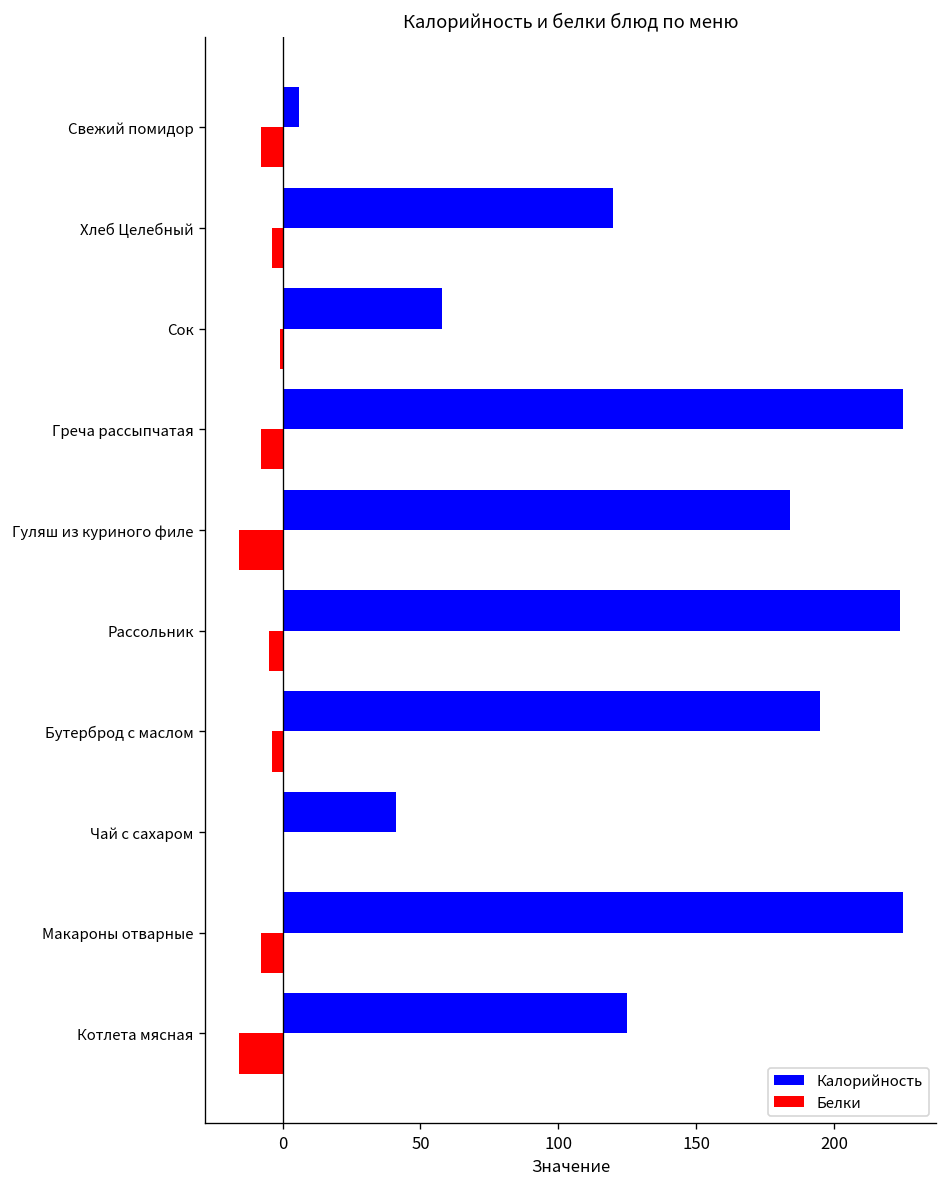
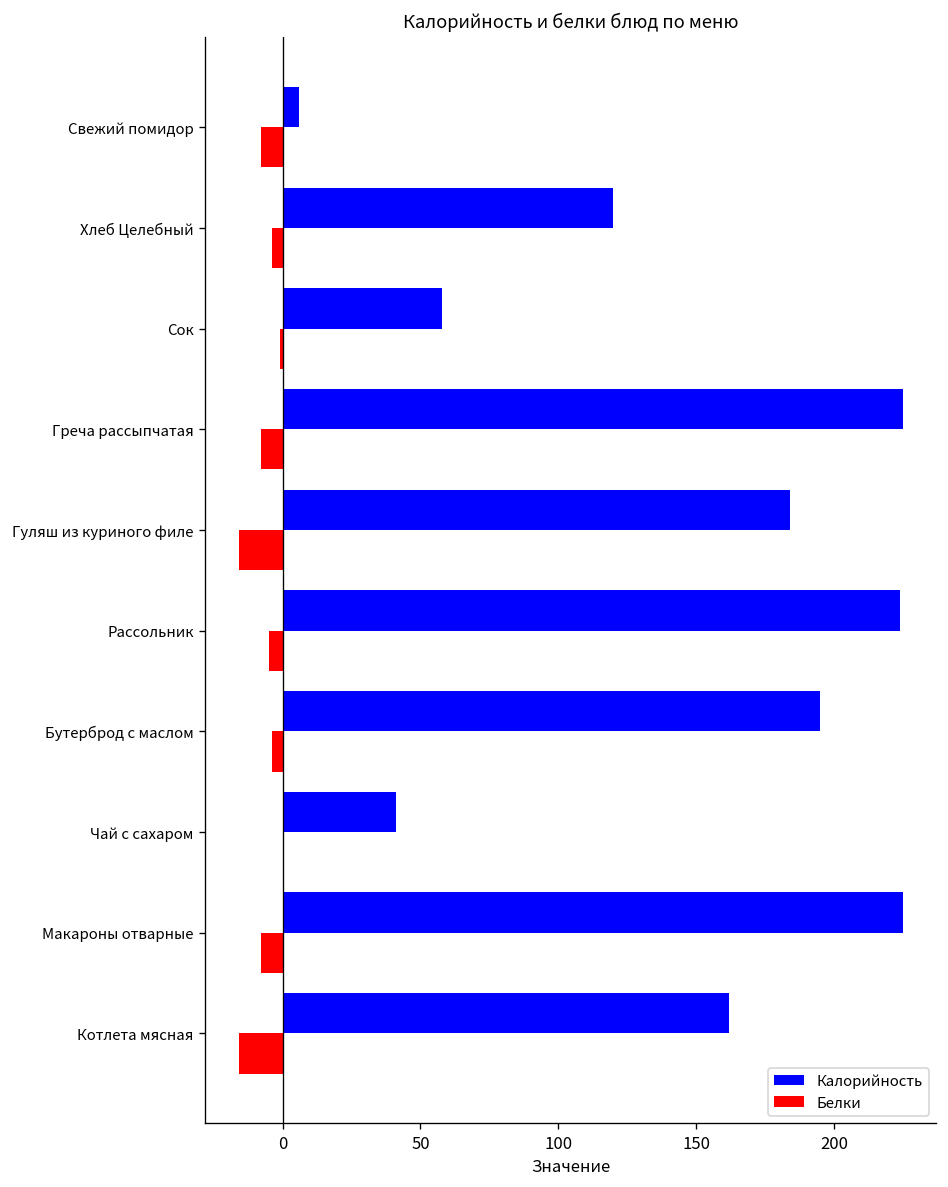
Калорийность, Котлета мясная: 125 -> 162
